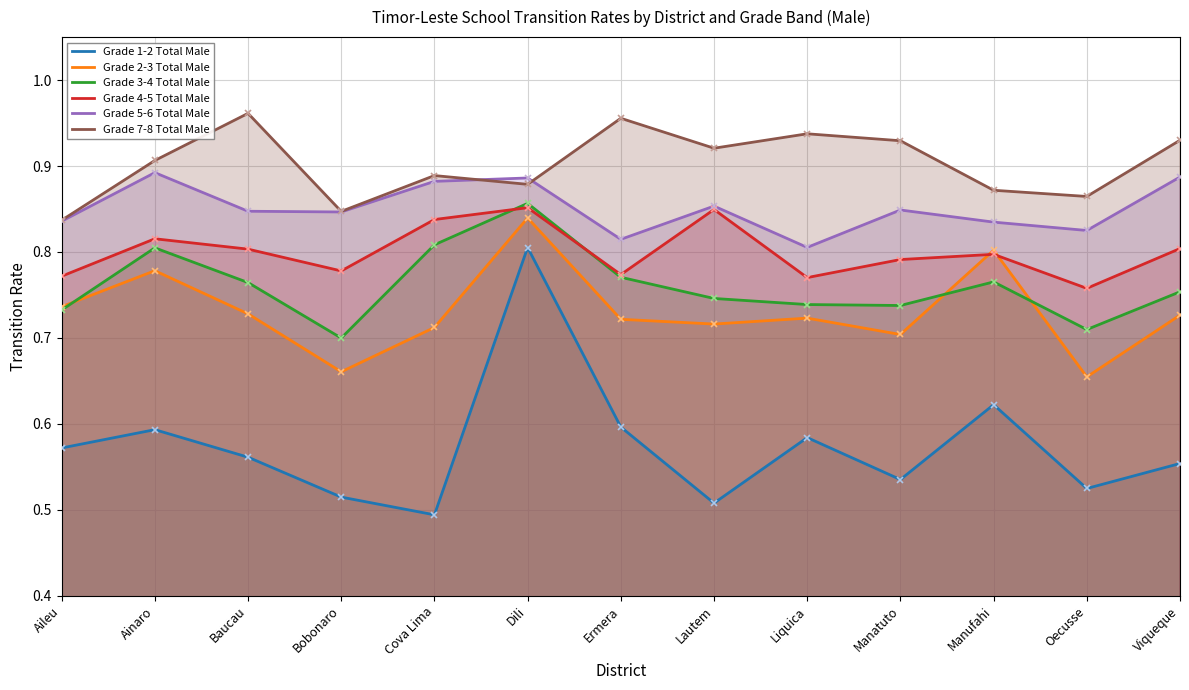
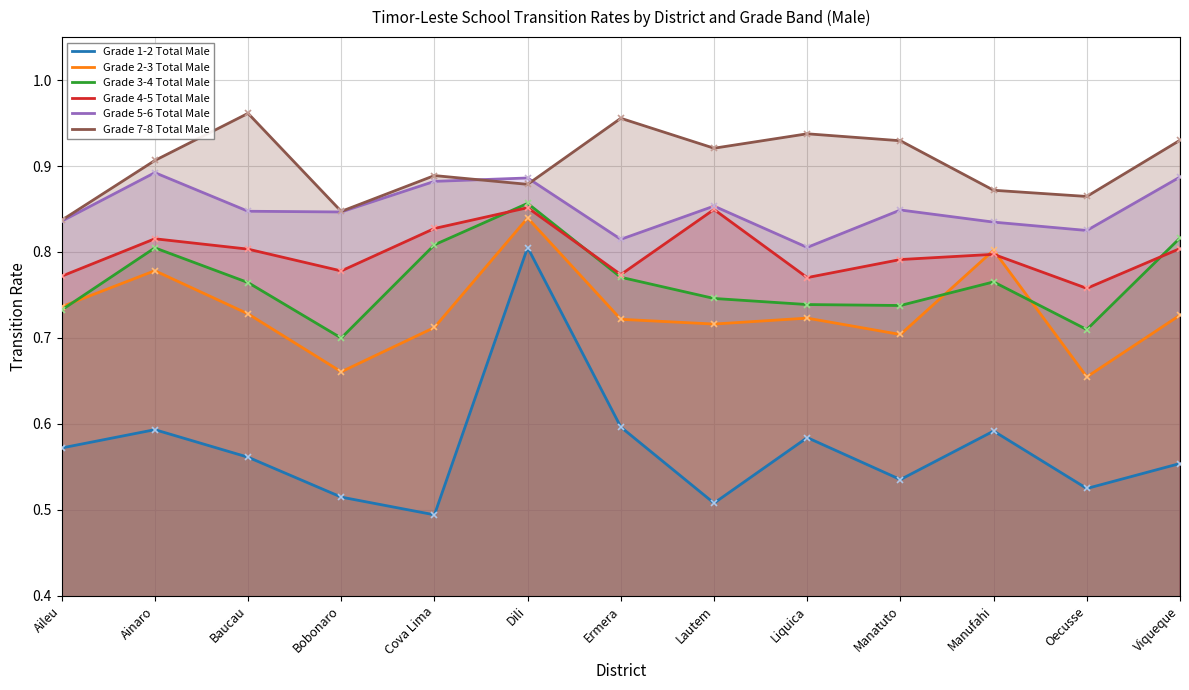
Grade 4-5 Total Male, Cova Lima: 0.84 -> 0.83
Grade 1-2 Total Male, Manufahi: 0.62 -> 0.59
Grade 3-4 Total Male, Viqueque: 0.75 -> 0.82
